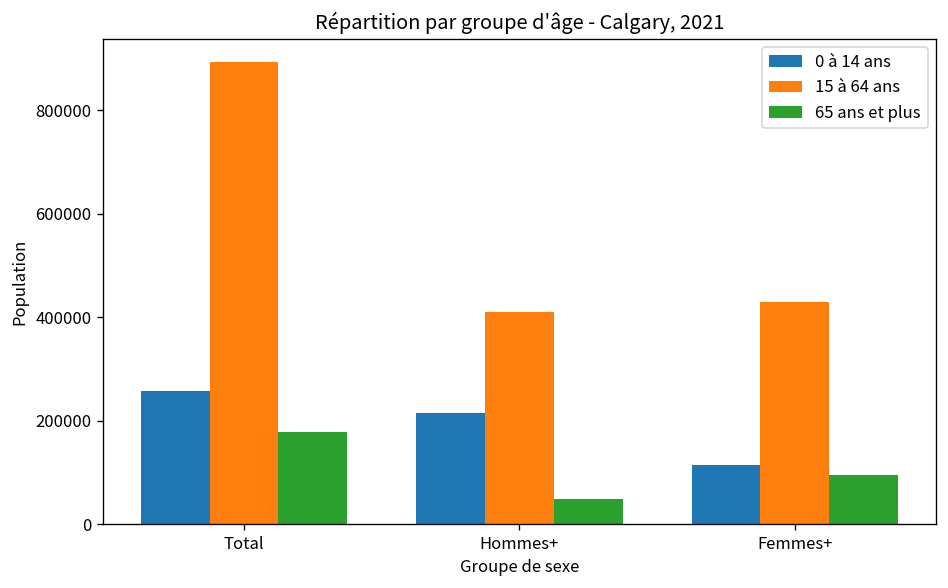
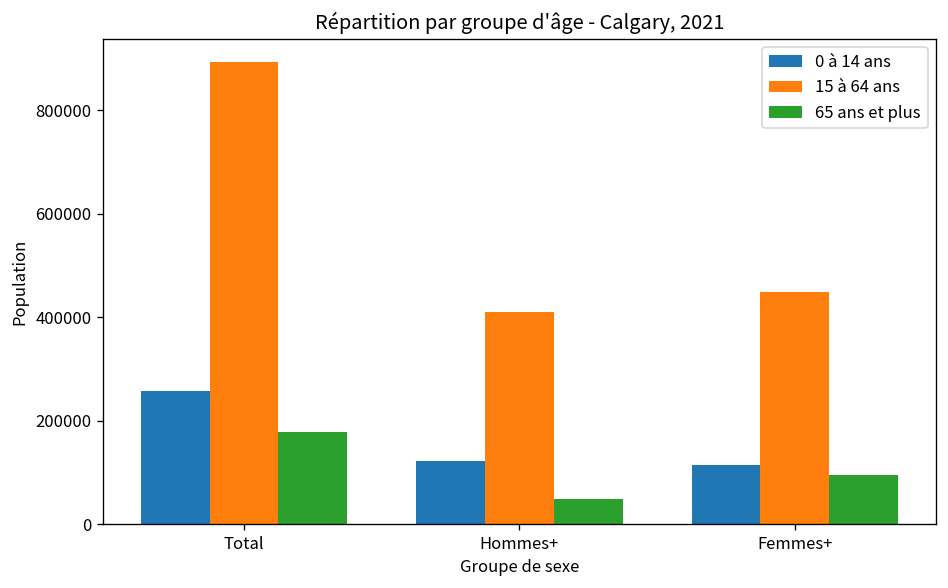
0 à 14 ans, Hommes+: 220000 -> 120000
15 à 64 ans, Femmes+: 430000 -> 450000
